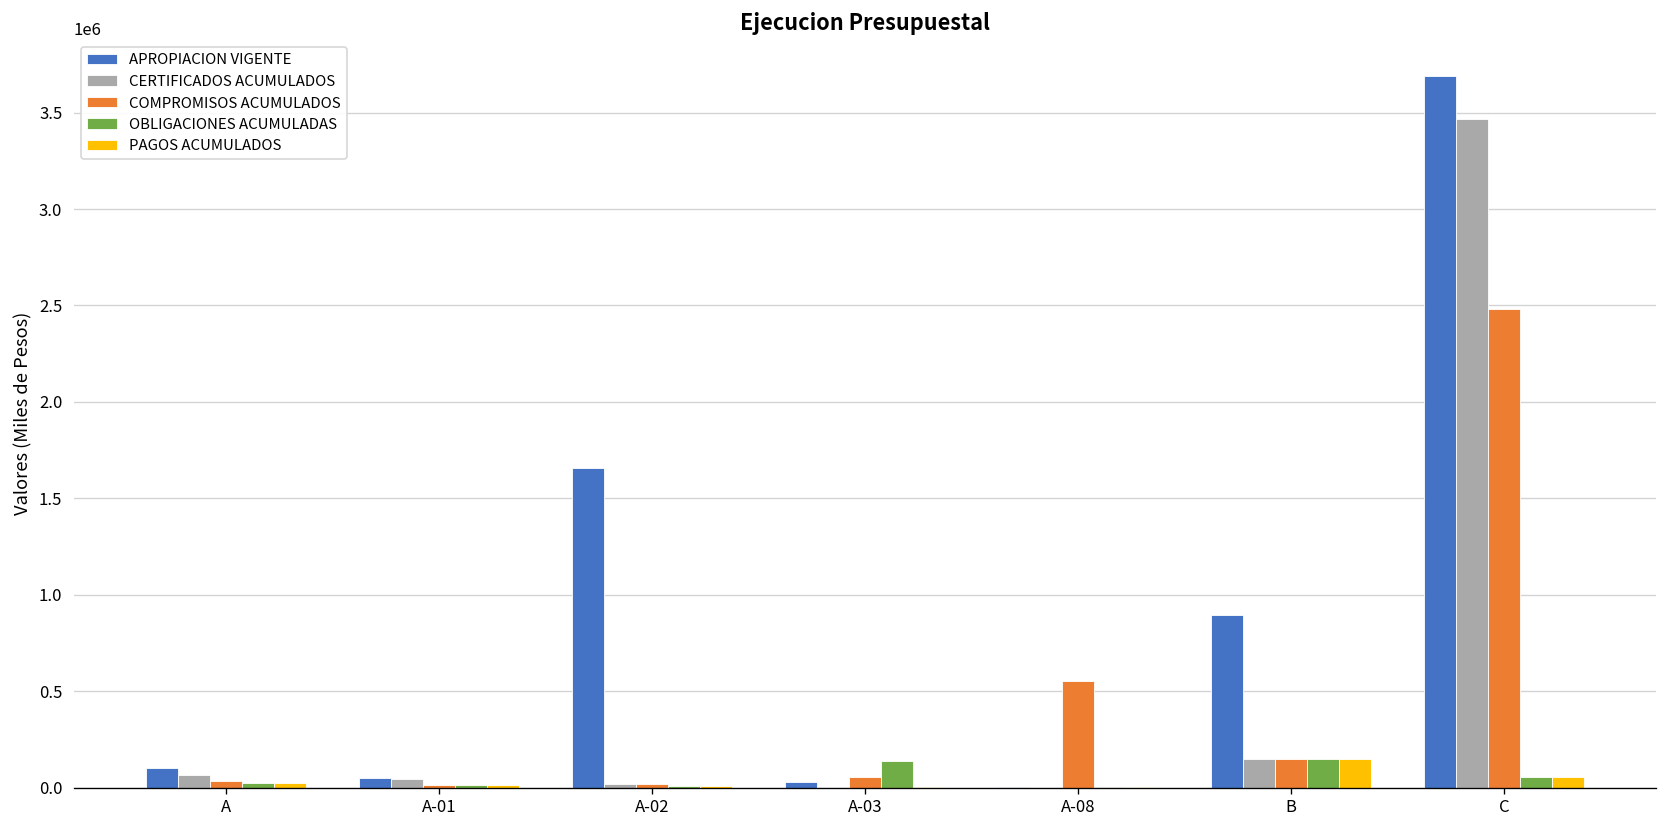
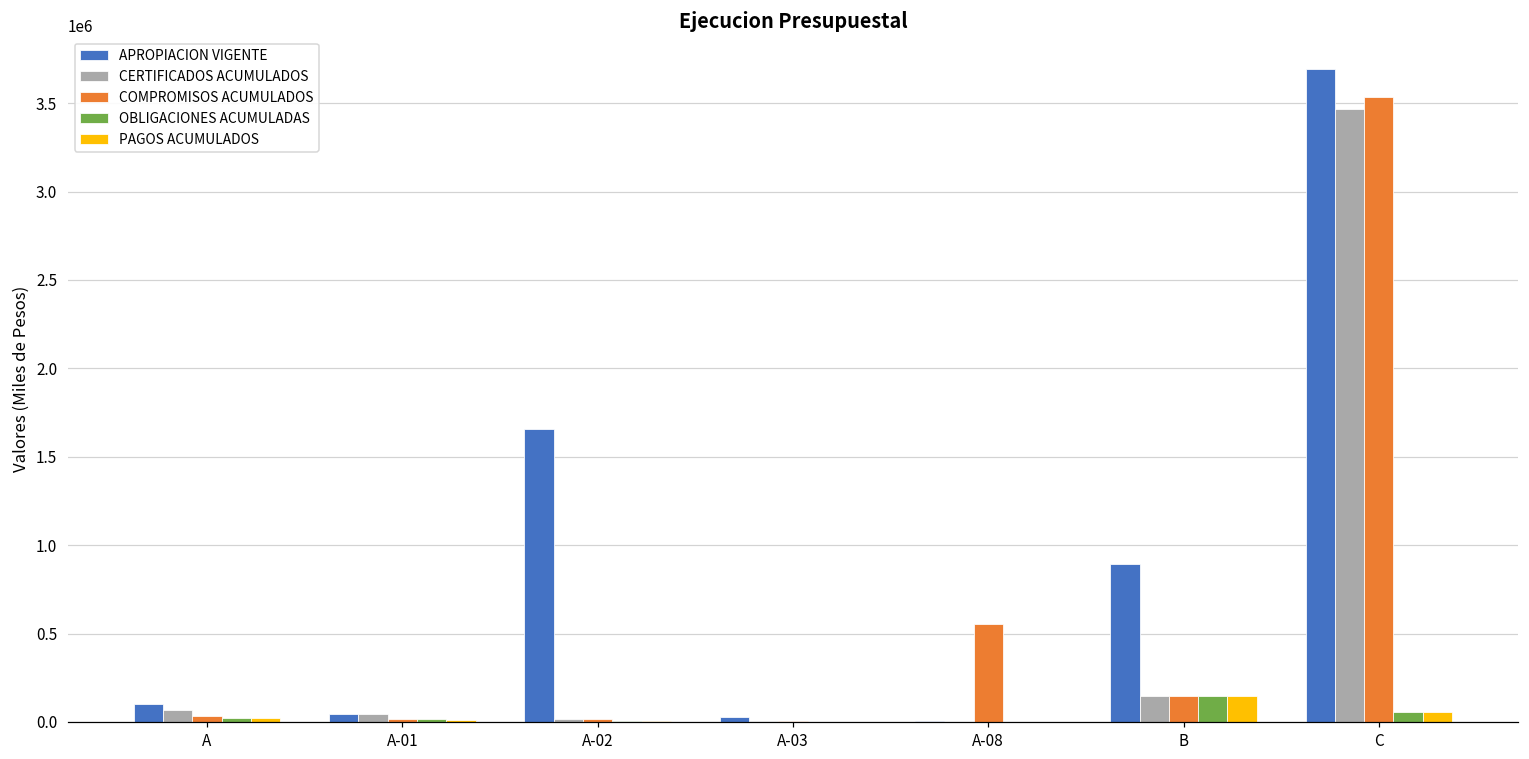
COMPROMISOS ACUMULADOS, A-03: 50000 -> 0
OBLIGACIONES ACUMULADAS, A-03: 140000 -> 0
COMPROMISOS ACUMULADOS, C: 2480000 -> 3530000
